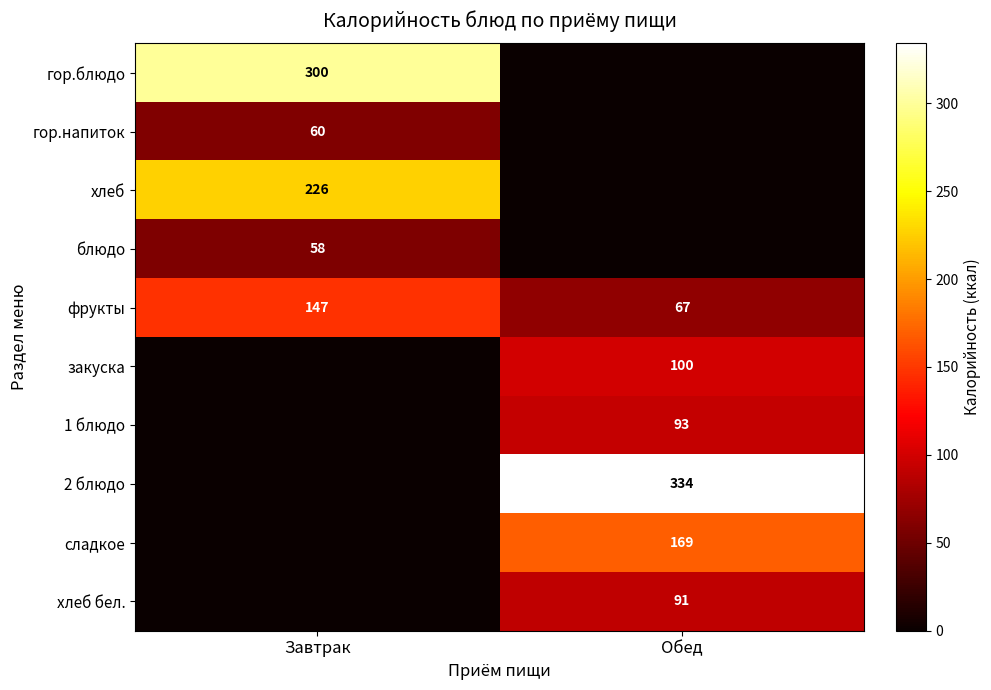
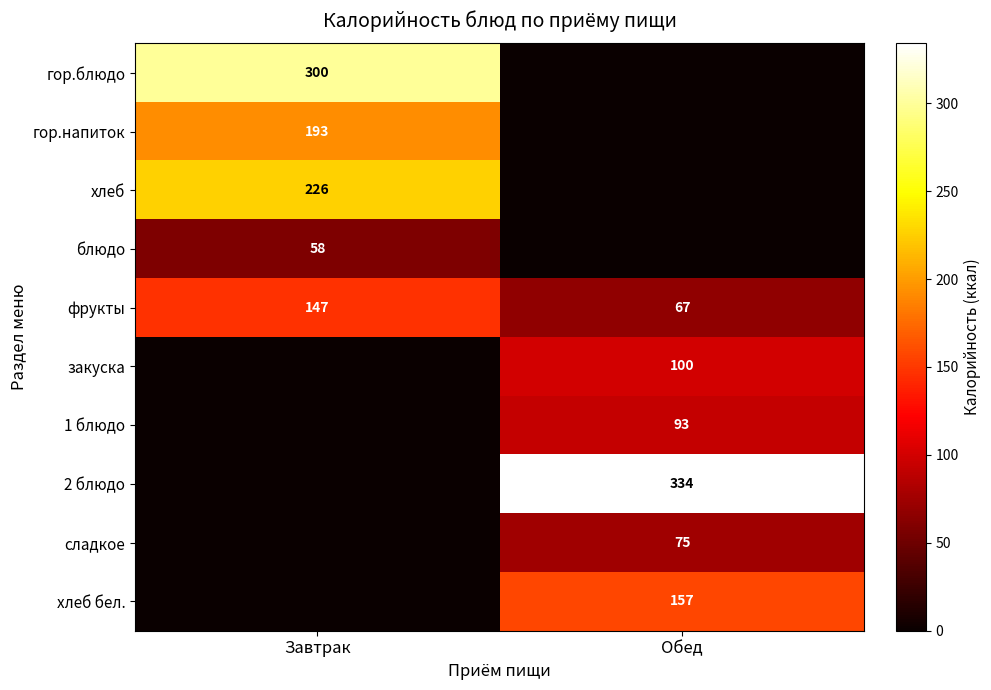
гор.напиток, Завтрак: 60 -> 193
сладкое, Обед: 169 -> 75
хлеб бел., Обед: 91 -> 157
